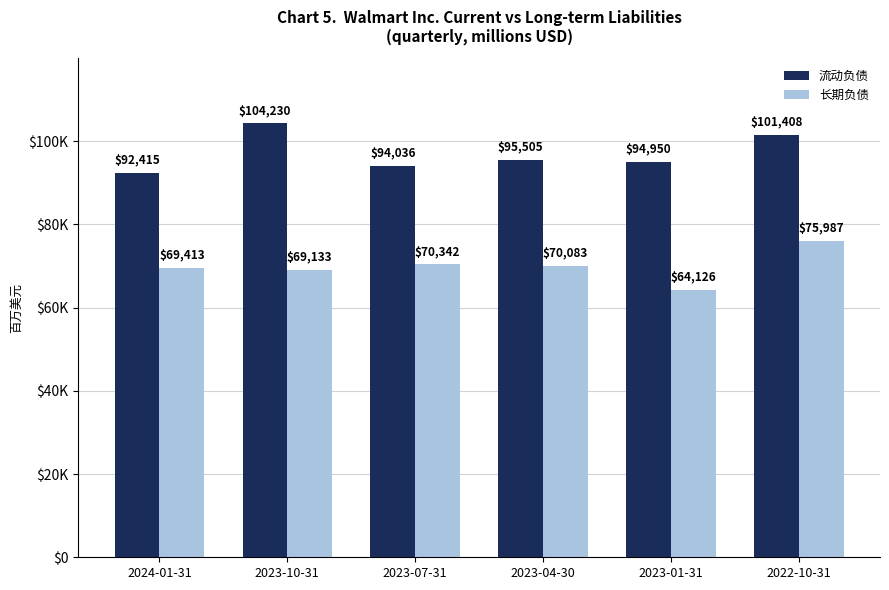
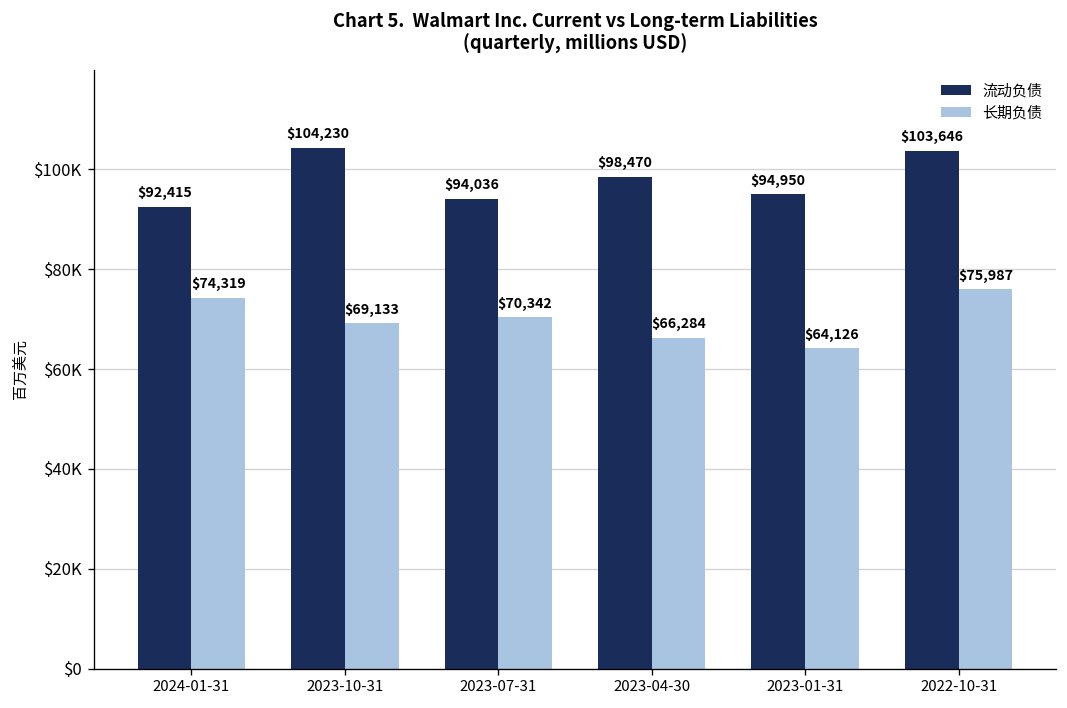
长期负债, 2024-01-31: $69,413 -> $74,319
流动负债, 2023-04-30: $95,505 -> $98,470
长期负债, 2023-04-30: $70,083 -> $66,284
流动负债, 2022-10-31: $101,408 -> $103,646
